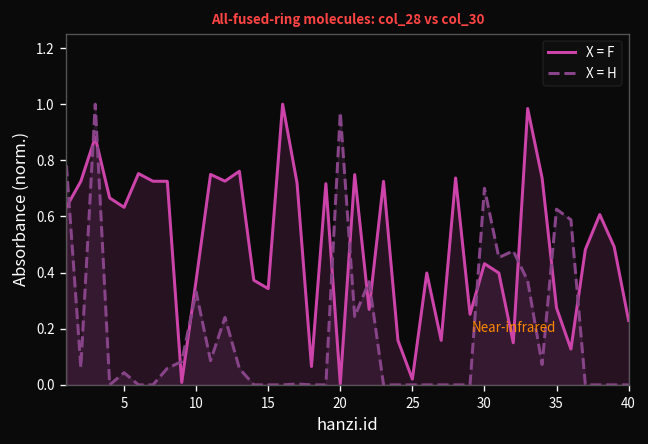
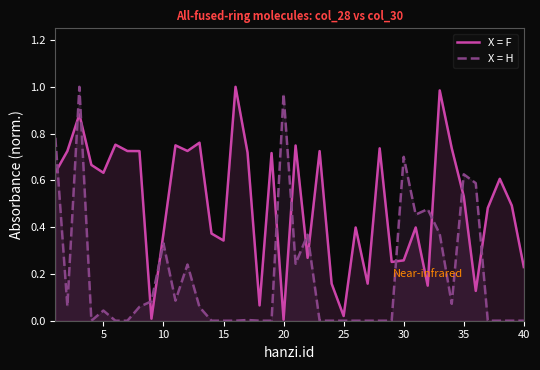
X = F, 30: 0.43 -> 0.26
X = F, 35: 0.27 -> 0.53
